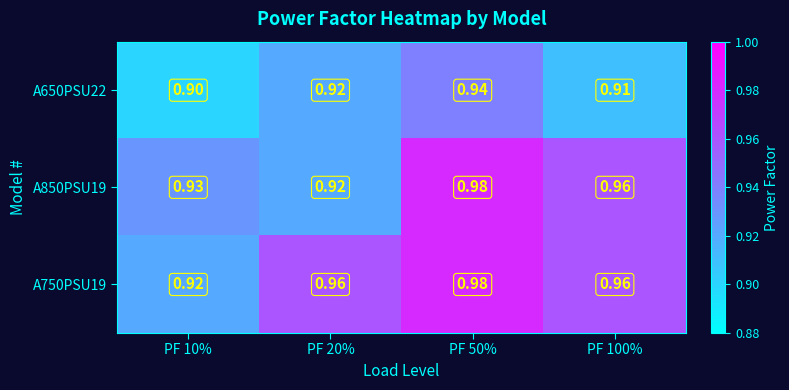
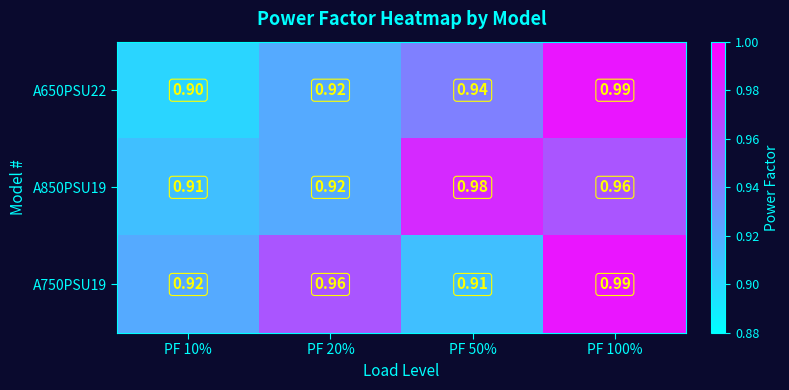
A650PSU22, PF 100%: 0.91 -> 0.99
A850PSU19, PF 10%: 0.93 -> 0.91
A750PSU19, PF 50%: 0.98 -> 0.91
A750PSU19, PF 100%: 0.96 -> 0.99
